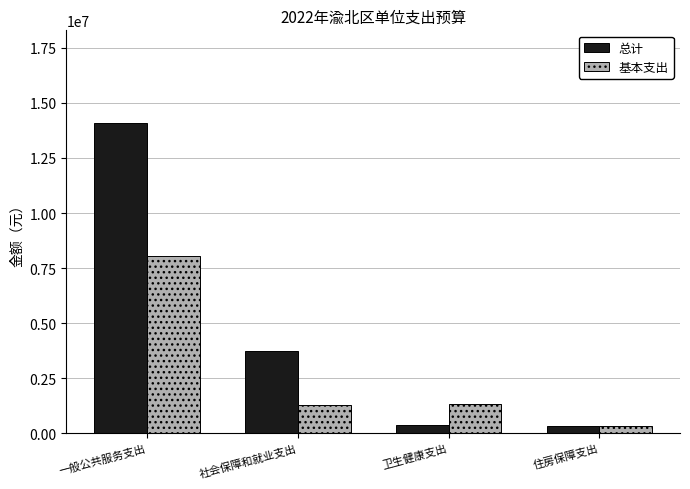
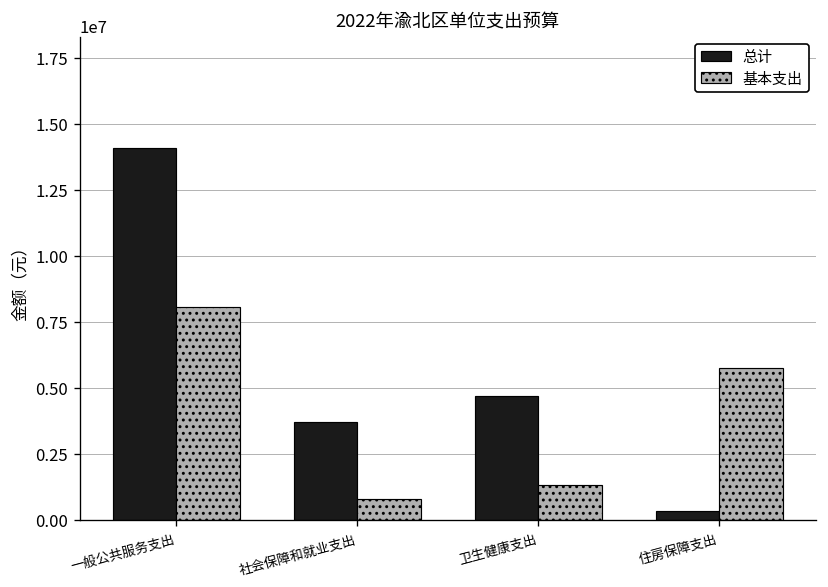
基本支出, 社会保障和就业支出: 1300000 -> 800000
总计, 卫生健康支出: 400000 -> 4700000
基本支出, 住房保障支出: 300000 -> 5700000
